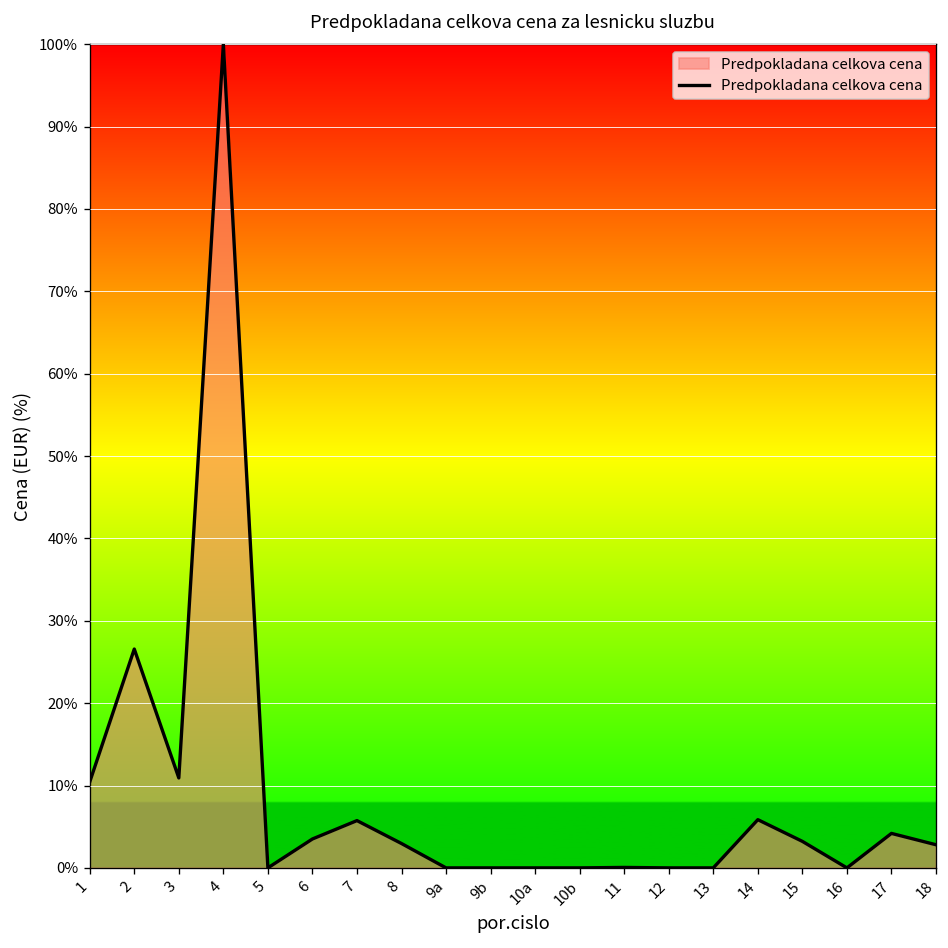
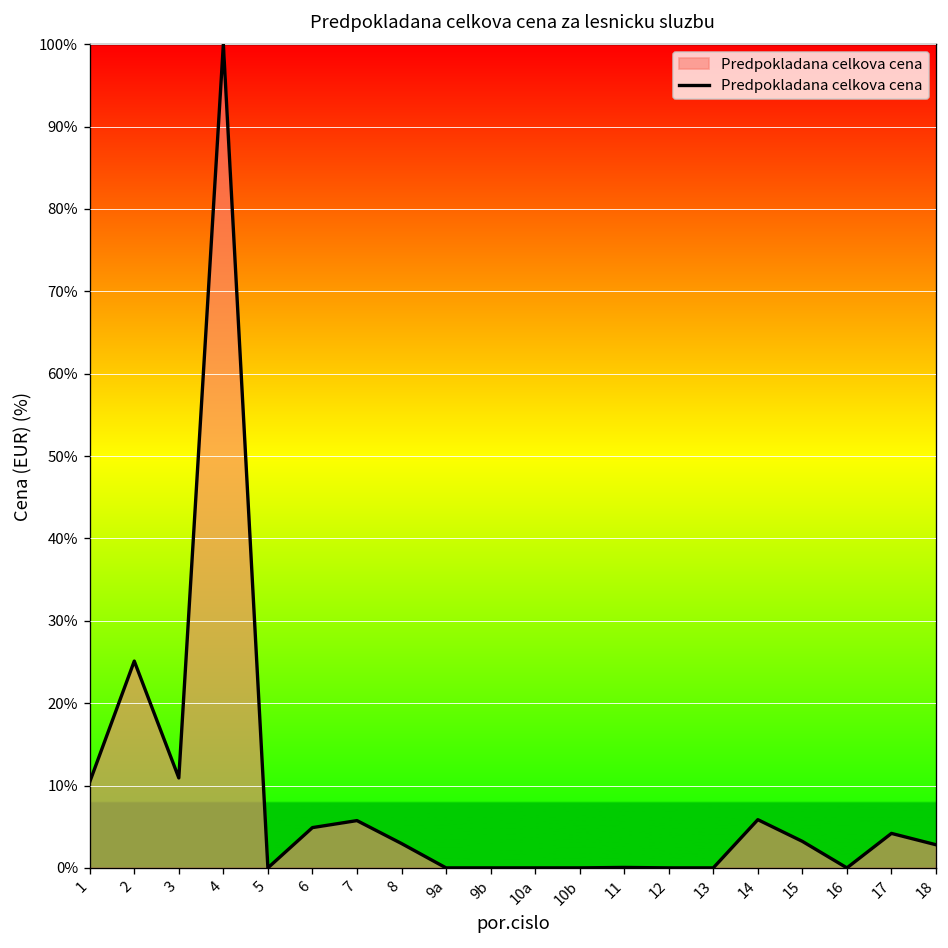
2: 27% -> 25%
6: 4% -> 5%
